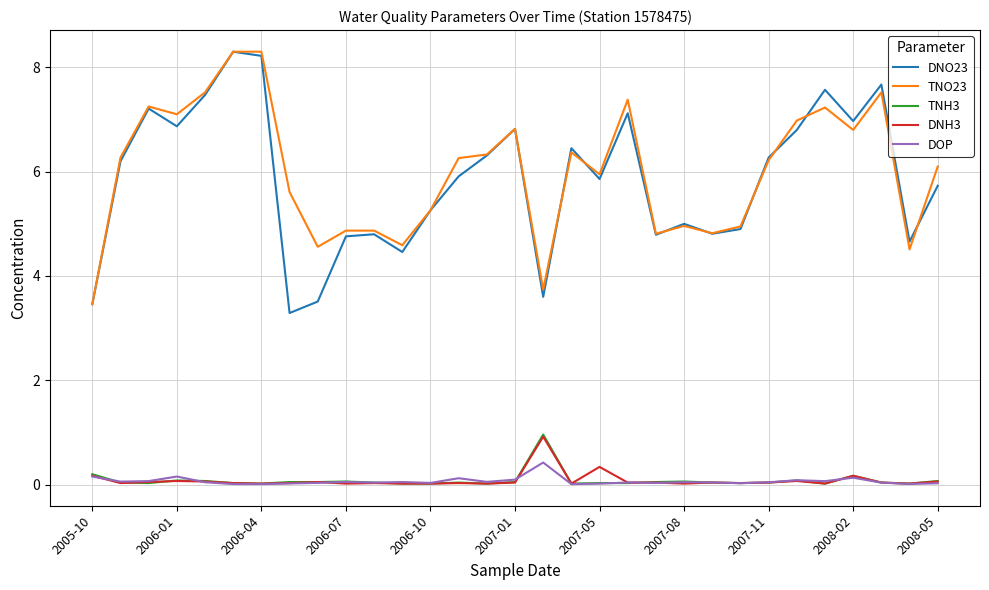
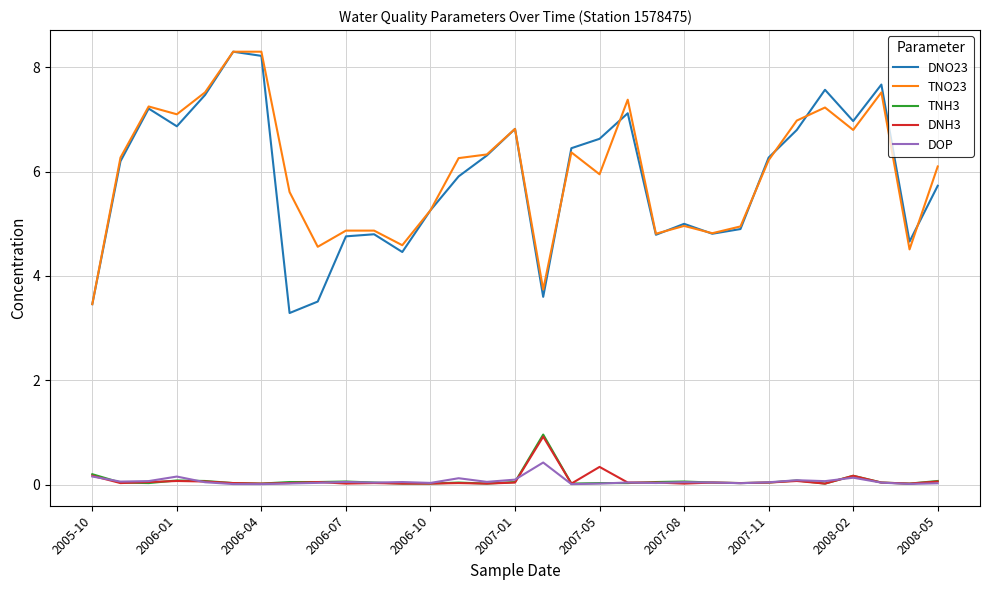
DNO23, 2007-05: 5.9 -> 6.6
